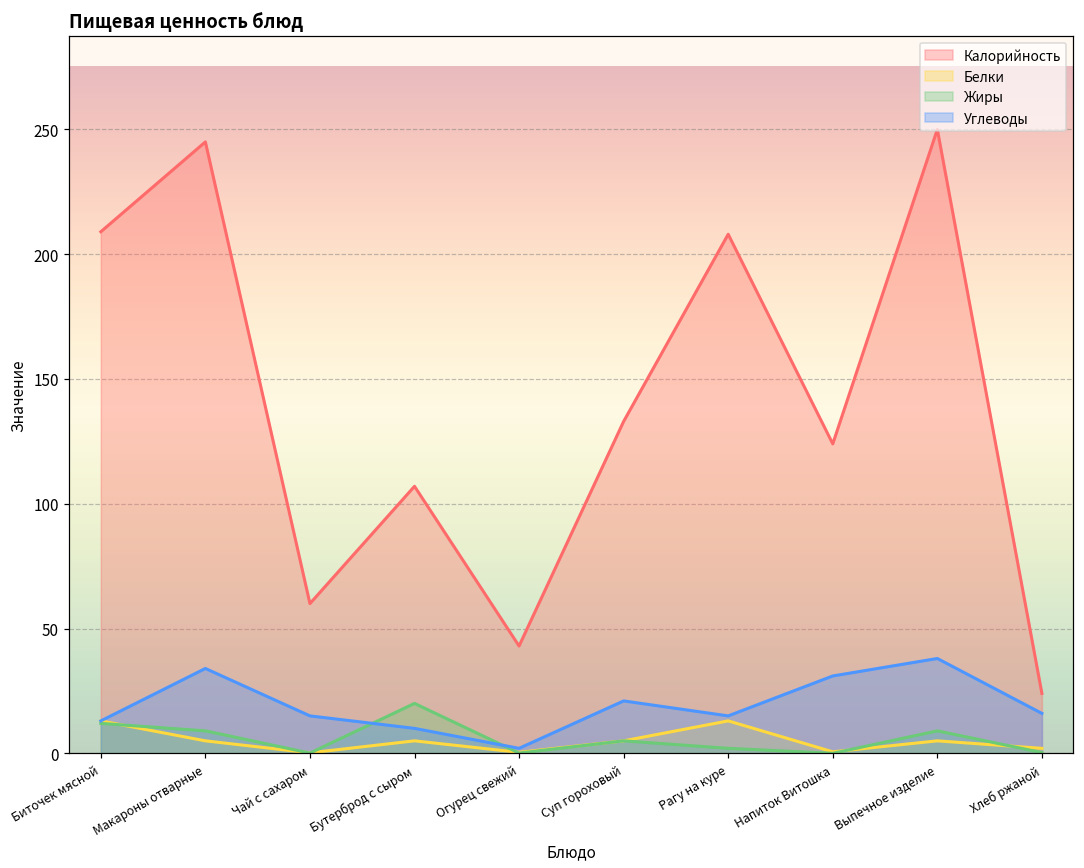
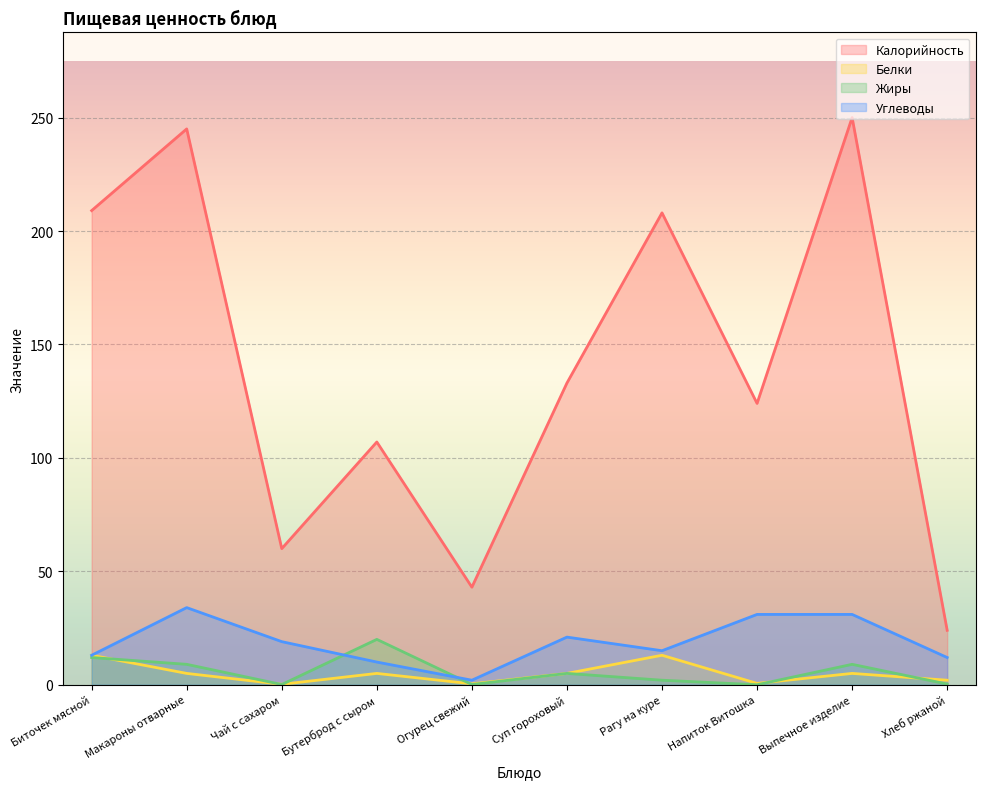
Углеводы, Чай с сахаром: 15 -> 19
Углеводы, Выпечное изделие: 38 -> 31
Углеводы, Хлеб ржаной: 16 -> 12
